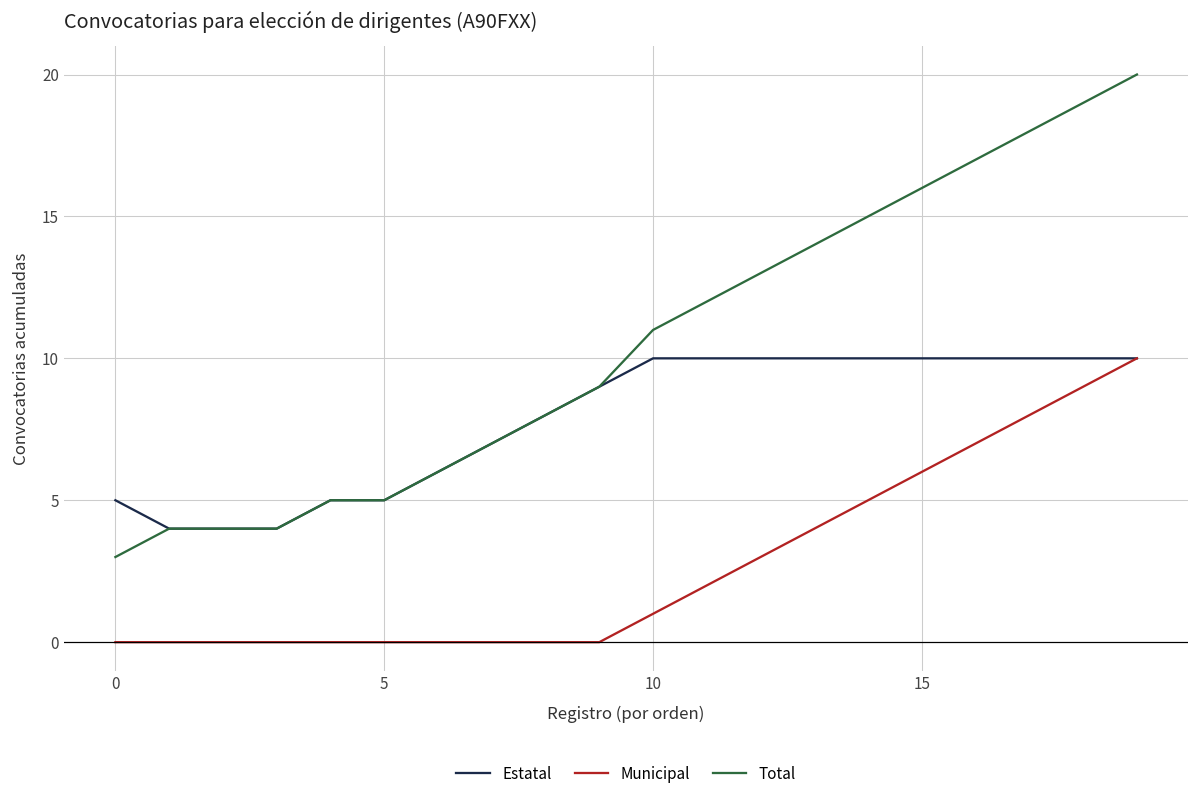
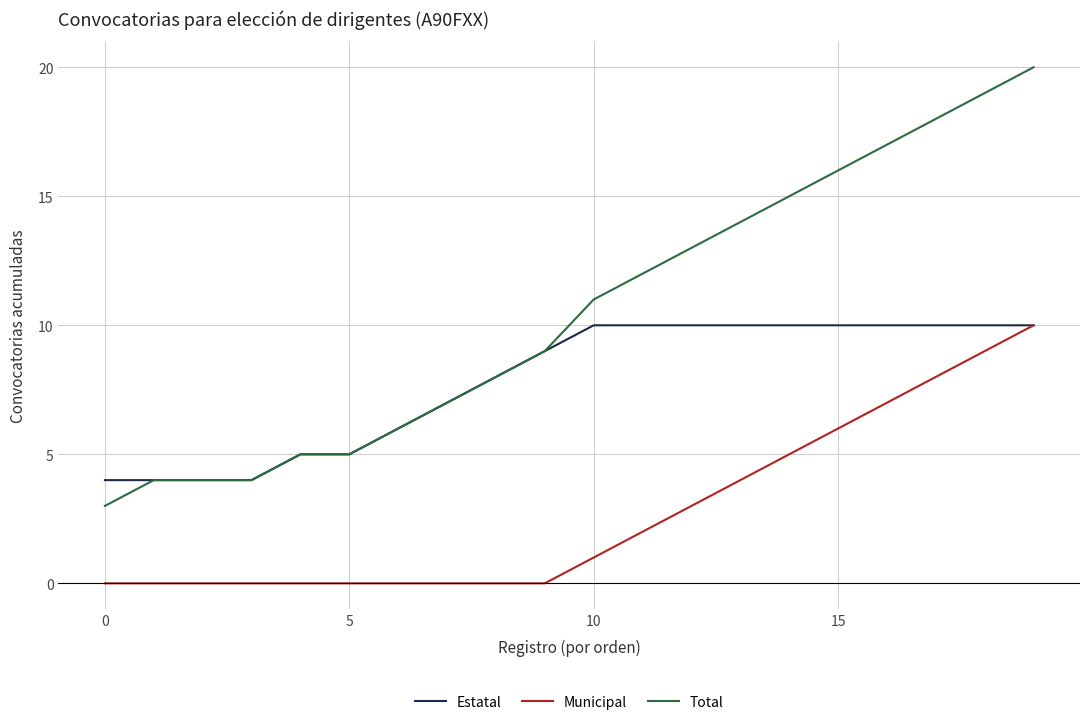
Estatal, 0: 5 -> 4
